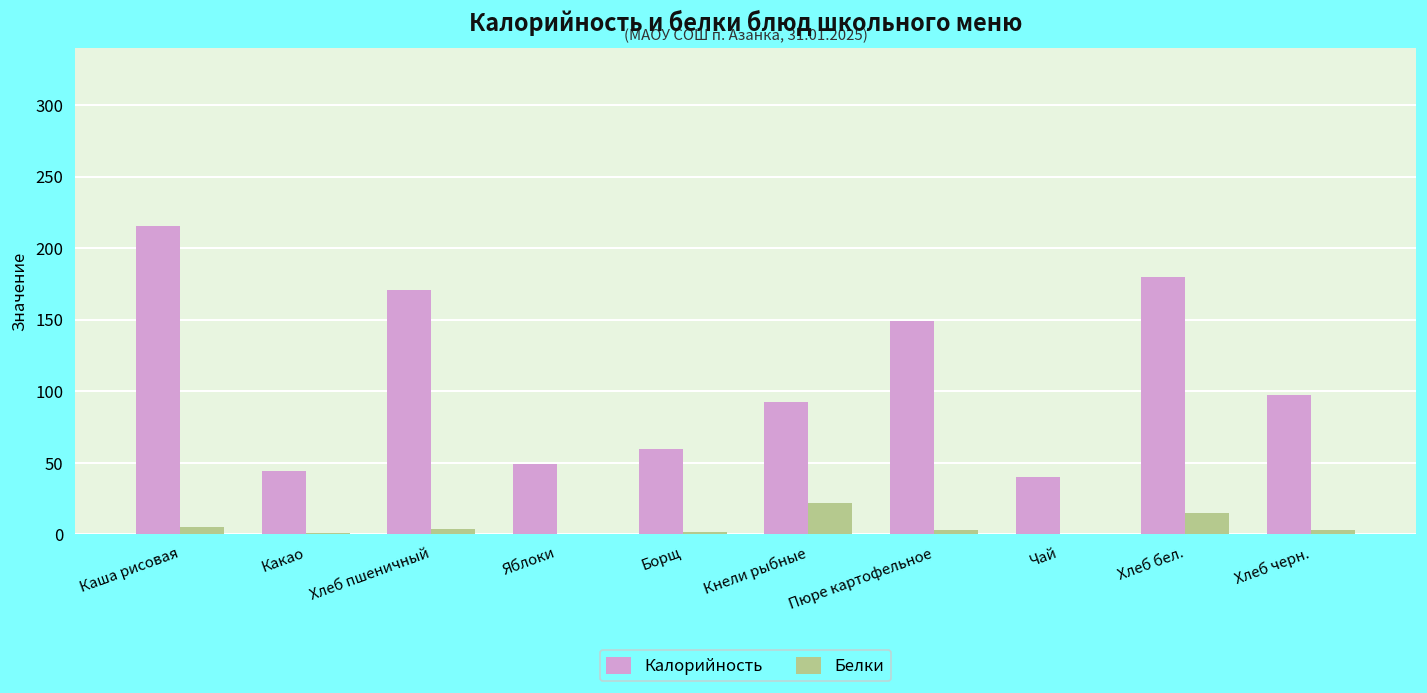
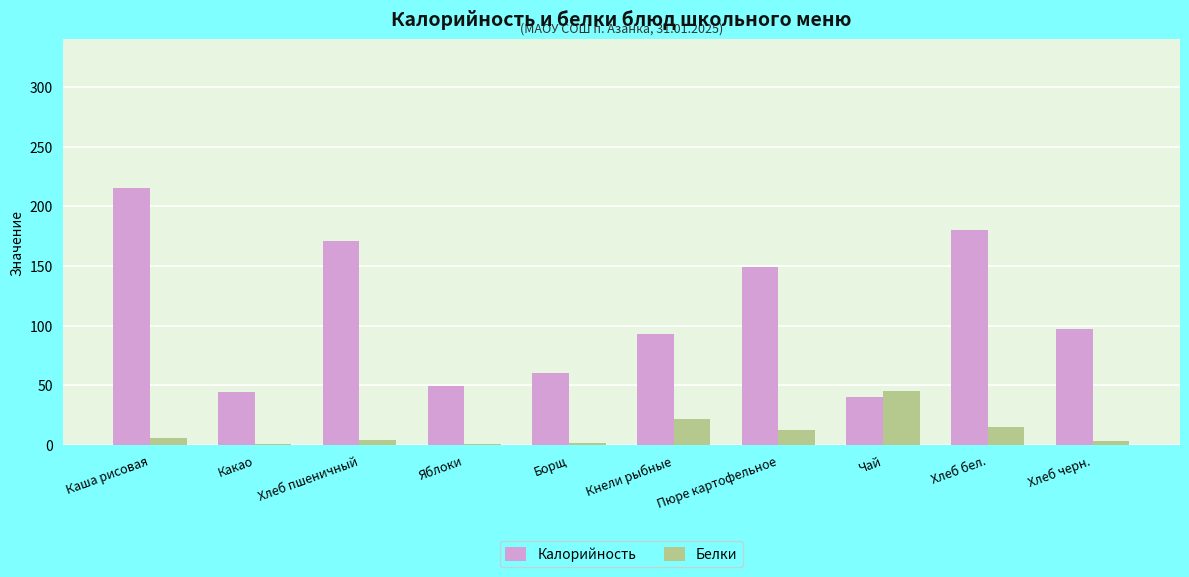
Белки, Пюре картофельное: 3 -> 12
Белки, Чай: 0 -> 45
